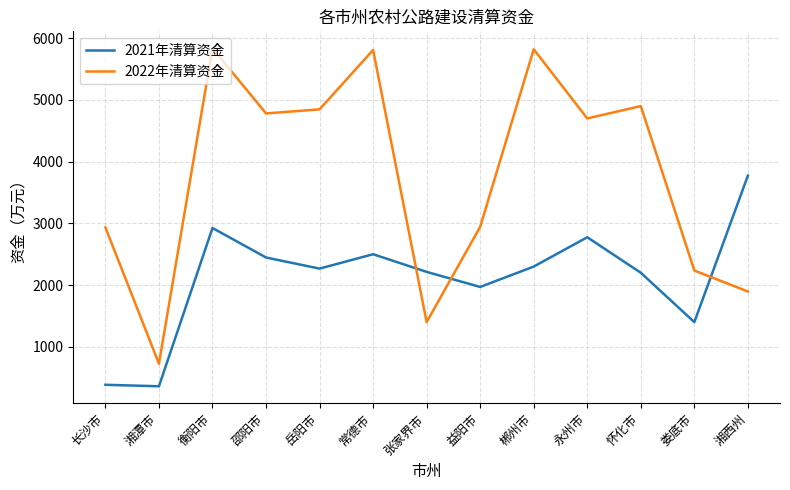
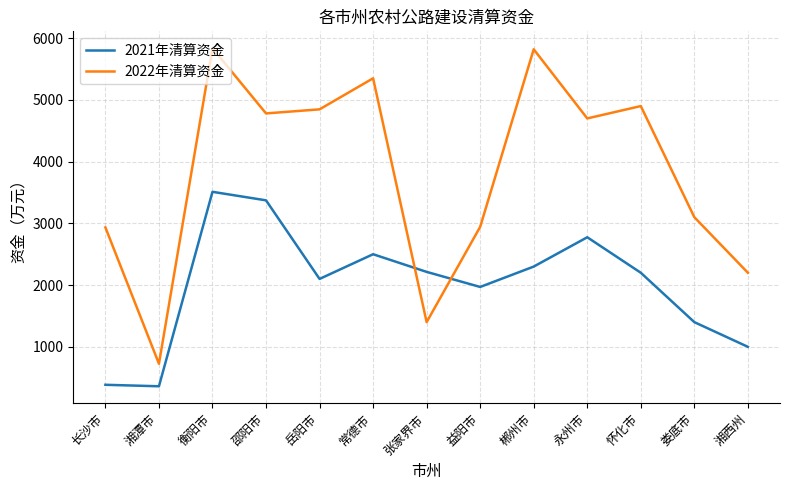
2021年清算资金, 衡阳市: 2900 -> 3500
2021年清算资金, 邵阳市: 2400 -> 3400
2021年清算资金, 岳阳市: 2300 -> 2100
2022年清算资金, 常德市: 5800 -> 5400
2022年清算资金, 娄底市: 2200 -> 3100
2021年清算资金, 湘西州: 3800 -> 1000
2022年清算资金, 湘西州: 1900 -> 2200
